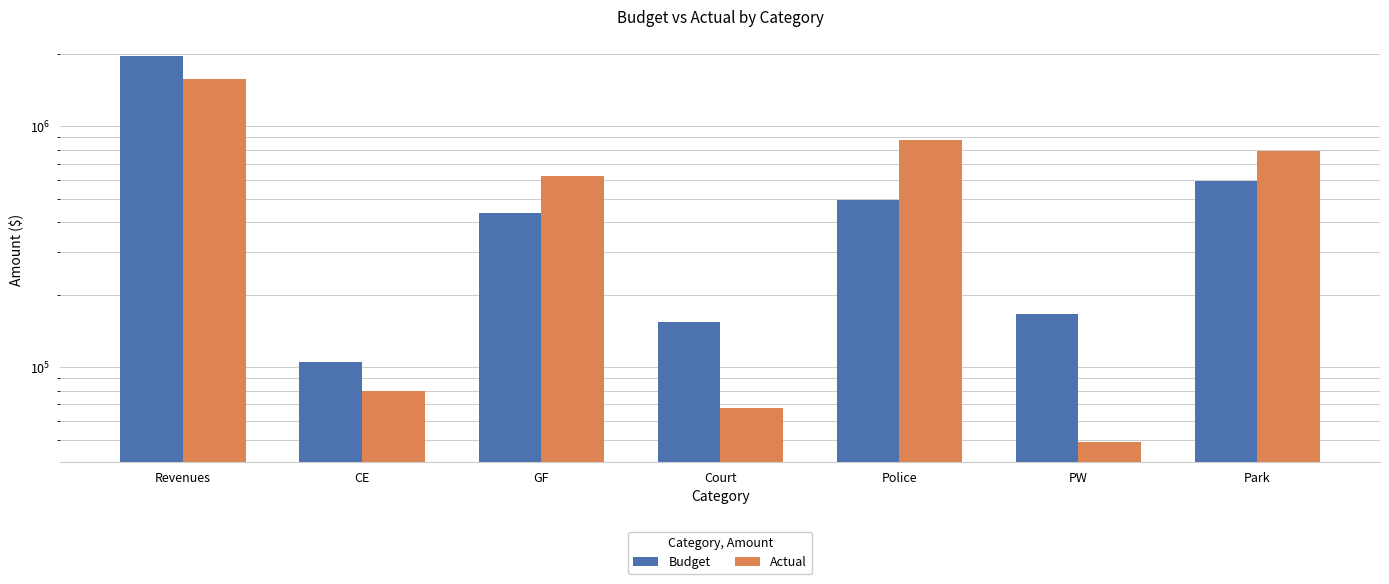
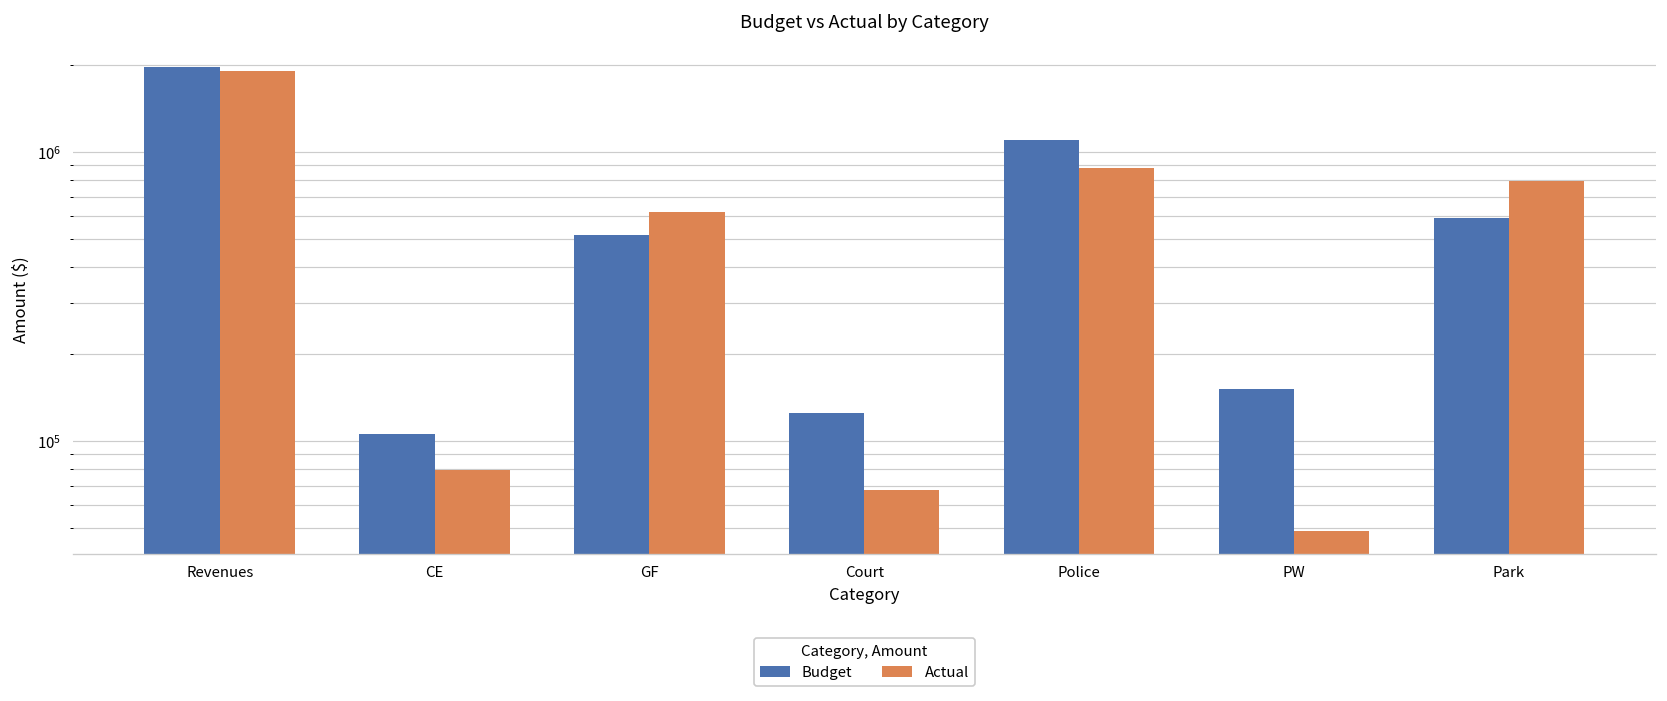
Actual, Revenues: 1600000 -> 1900000
Budget, GF: 440000 -> 520000
Budget, Court: 150000 -> 130000
Budget, Police: 490000 -> 1100000
Budget, PW: 170000 -> 150000
